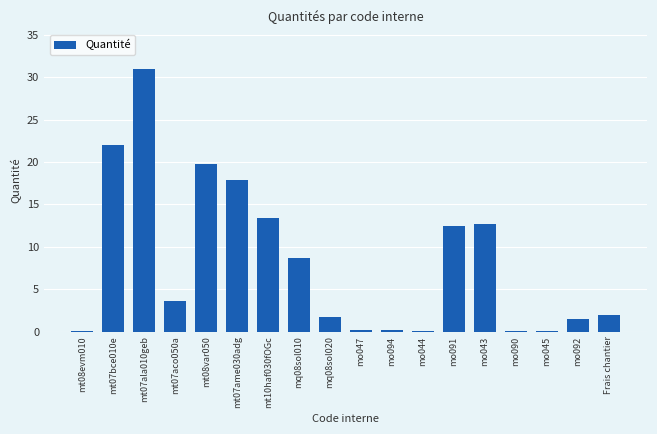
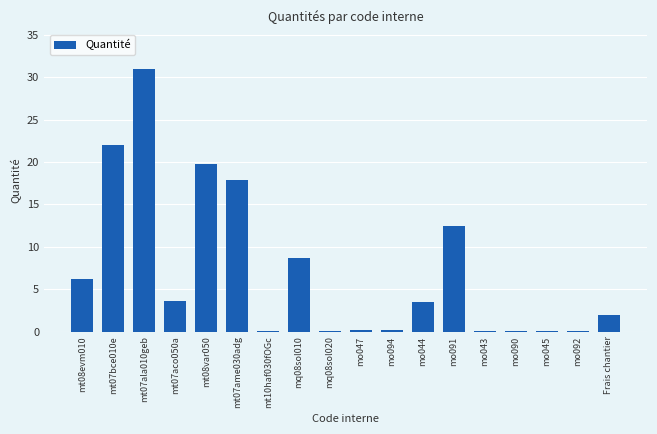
mt08evm010: 0 -> 6
mt10haf030fOGc: 13 -> 0
mq08sol020: 2 -> 0
mo044: 0 -> 3
mo043: 13 -> 0
mo092: 2 -> 0
